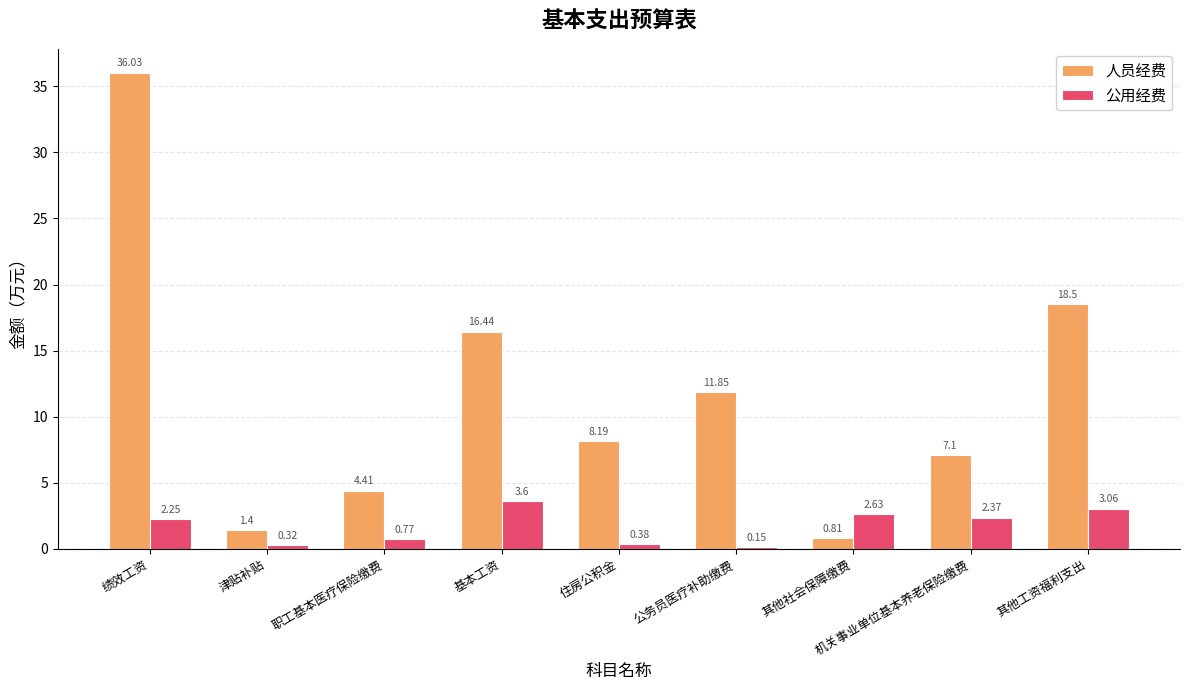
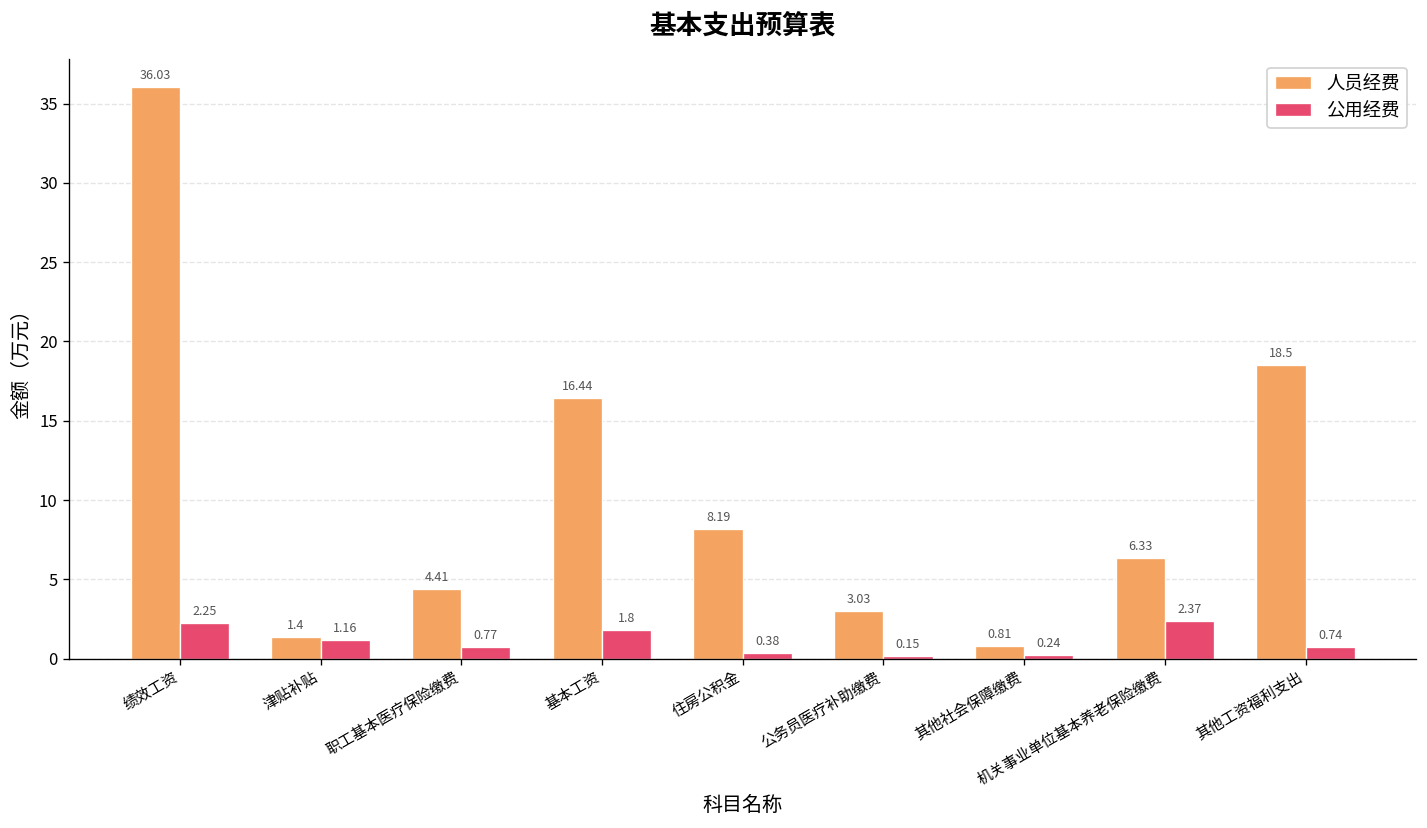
公用经费, 津贴补贴: 0.32 -> 1.16
公用经费, 基本工资: 3.6 -> 1.8
人员经费, 公务员医疗补助缴费: 11.85 -> 3.03
公用经费, 其他社会保障缴费: 2.63 -> 0.24
人员经费, 机关事业单位基本养老保险缴费: 7.1 -> 6.33
公用经费, 其他工资福利支出: 3.06 -> 0.74
